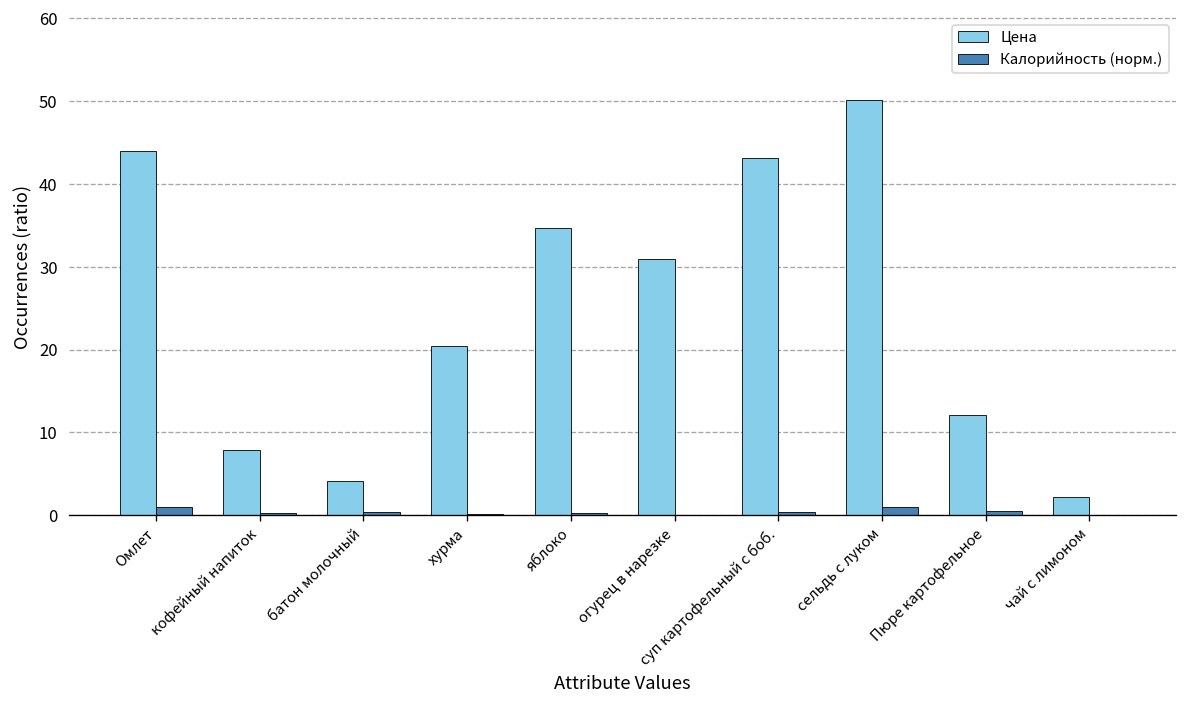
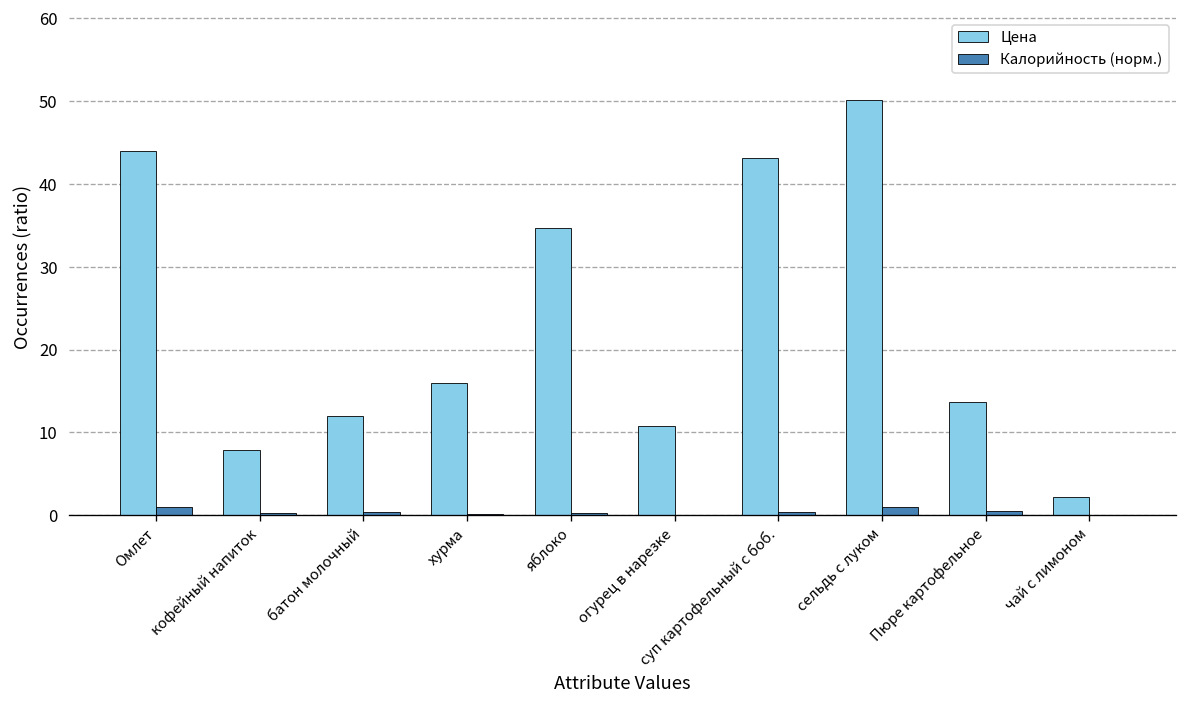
Цена, батон молочный: 4 -> 12
Цена, хурма: 20 -> 16
Цена, огурец в нарезке: 31 -> 11
Цена, Пюре картофельное: 12 -> 14
